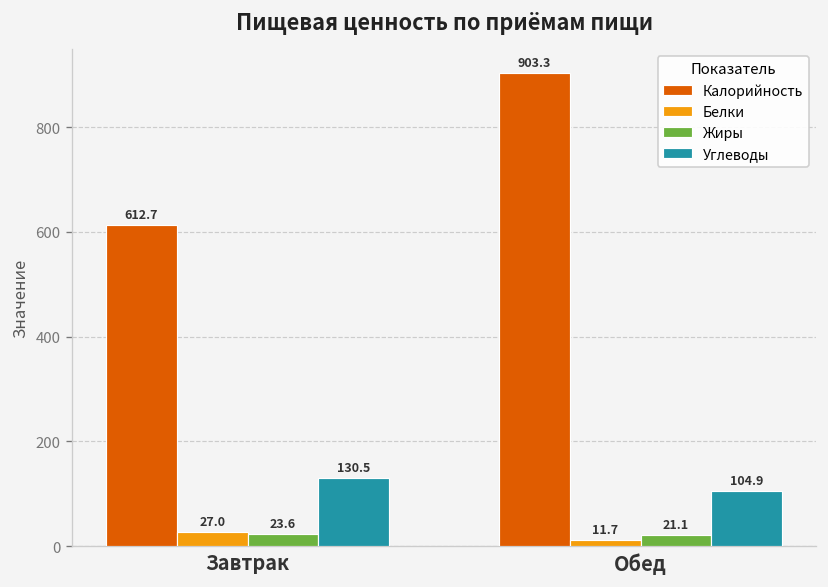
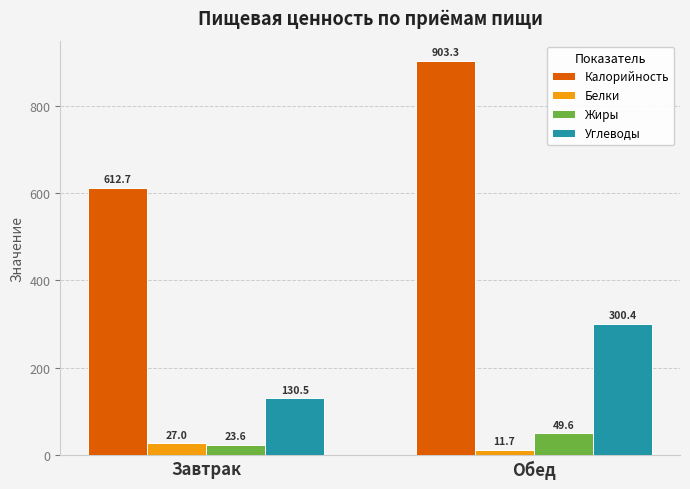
Жиры, Обед: 21.1 -> 49.6
Углеводы, Обед: 104.9 -> 300.4
